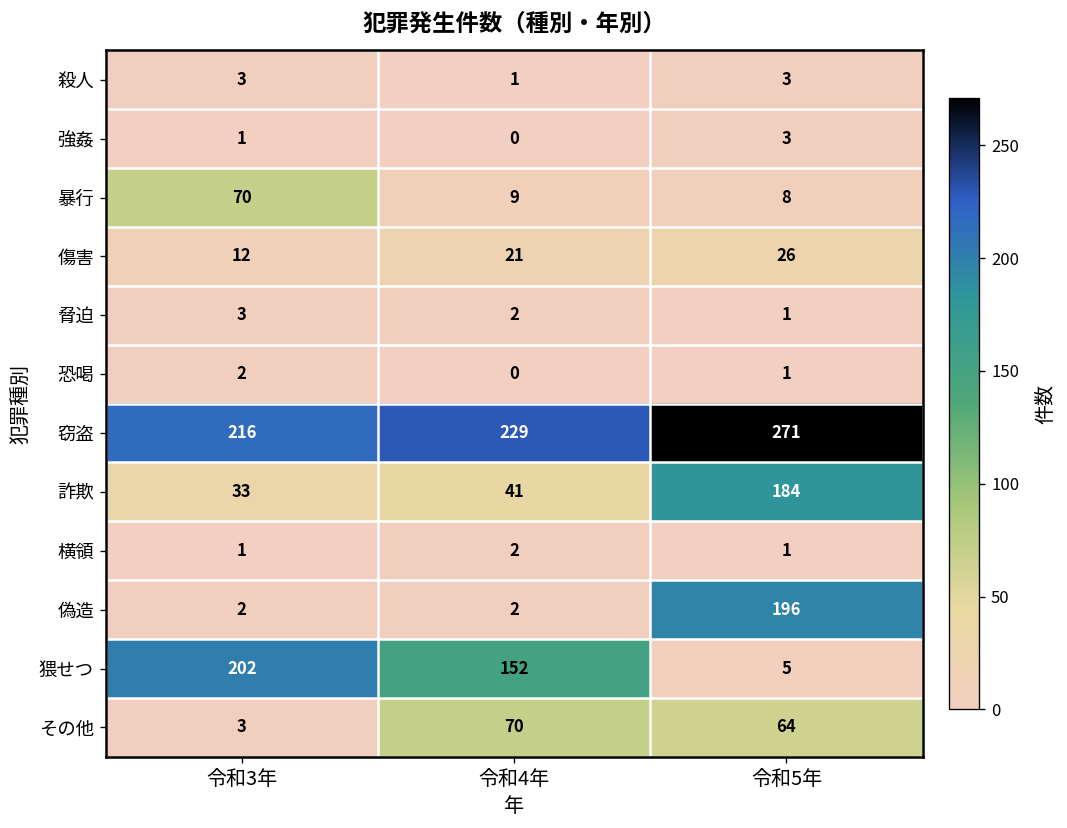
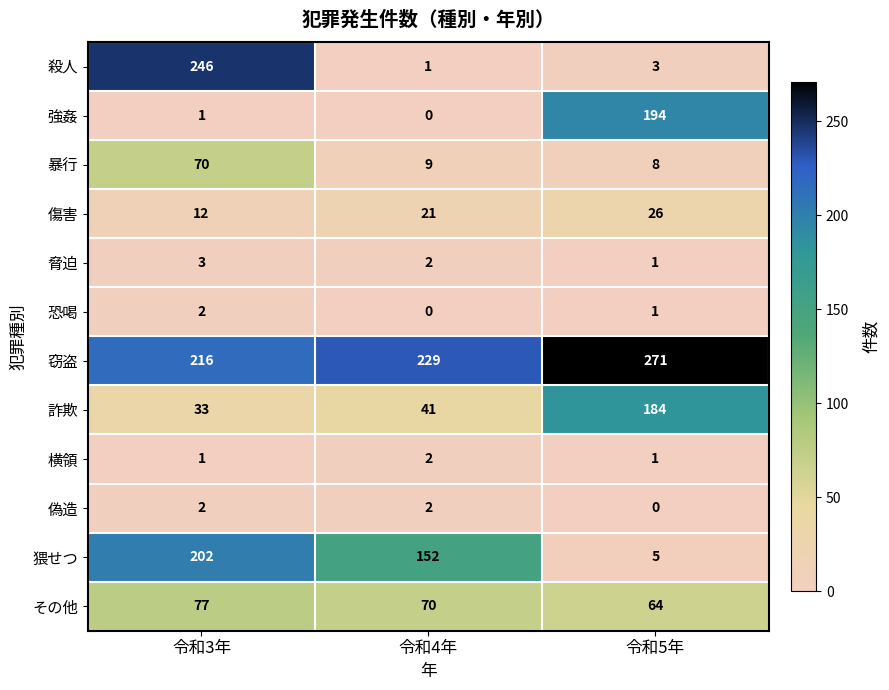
殺人, 令和3年: 3 -> 246
強姦, 令和5年: 3 -> 194
偽造, 令和5年: 196 -> 0
その他, 令和3年: 3 -> 77
